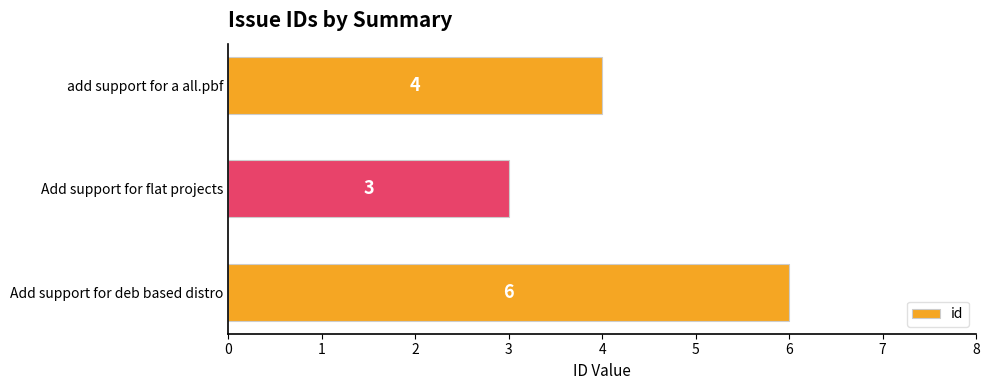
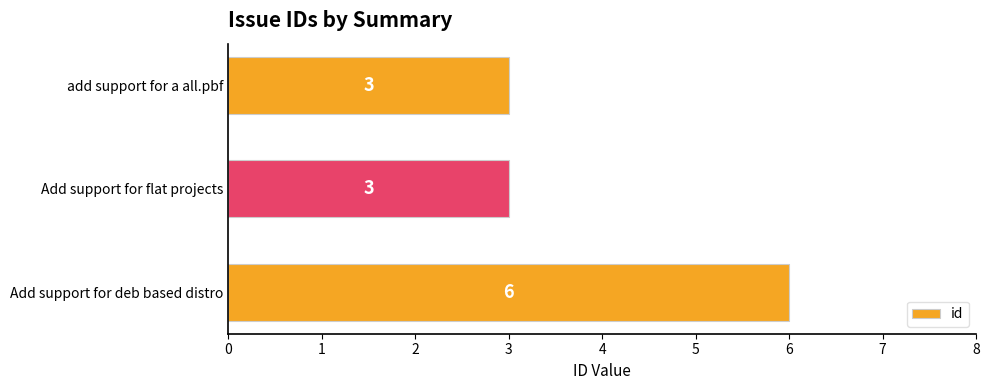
add support for a all.pbf: 4 -> 3
